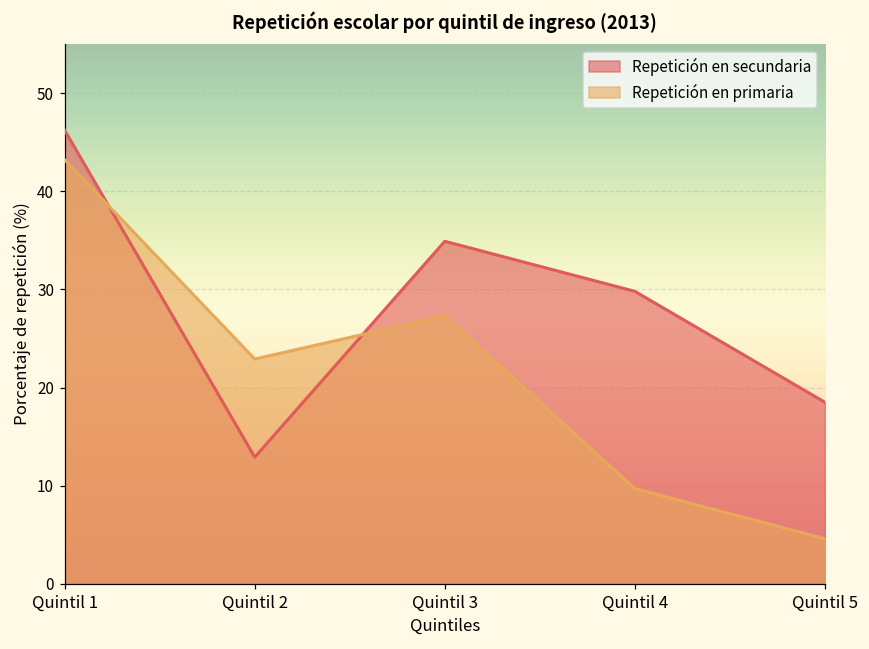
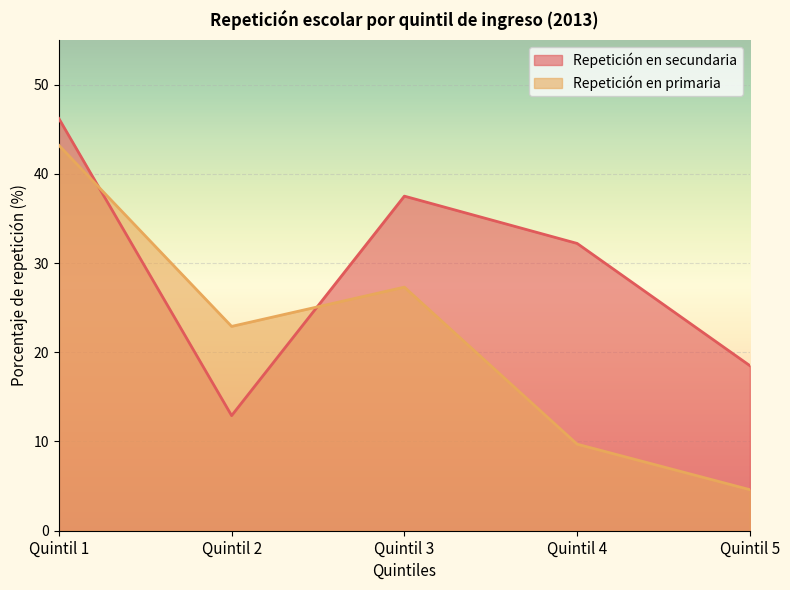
Repetición en secundaria, Quintil 3: 35 -> 38
Repetición en secundaria, Quintil 4: 30 -> 32
